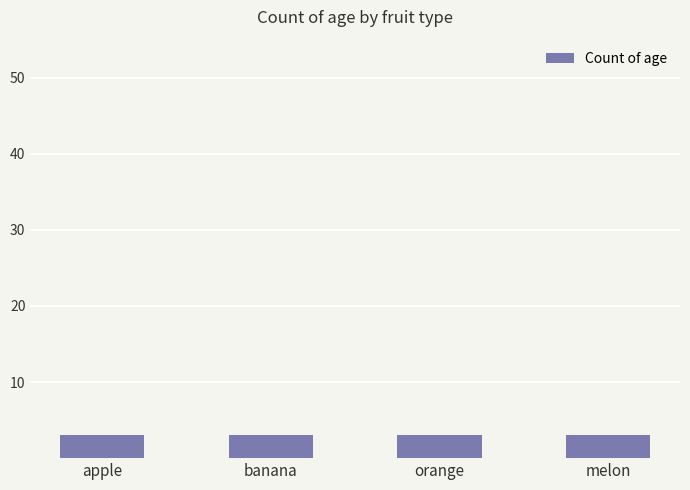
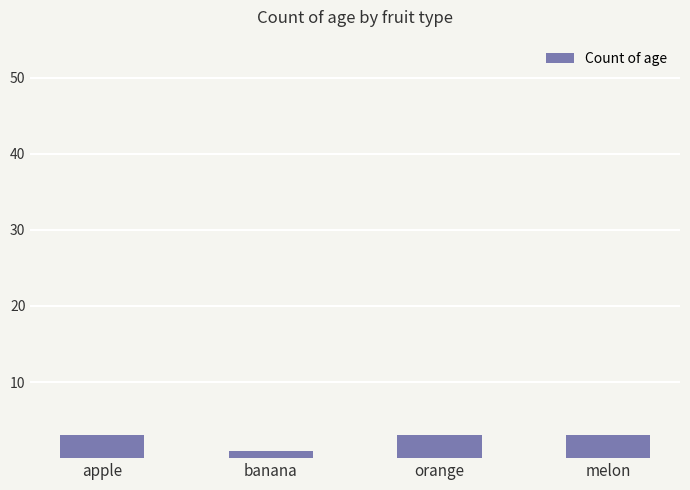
banana: 3 -> 1
